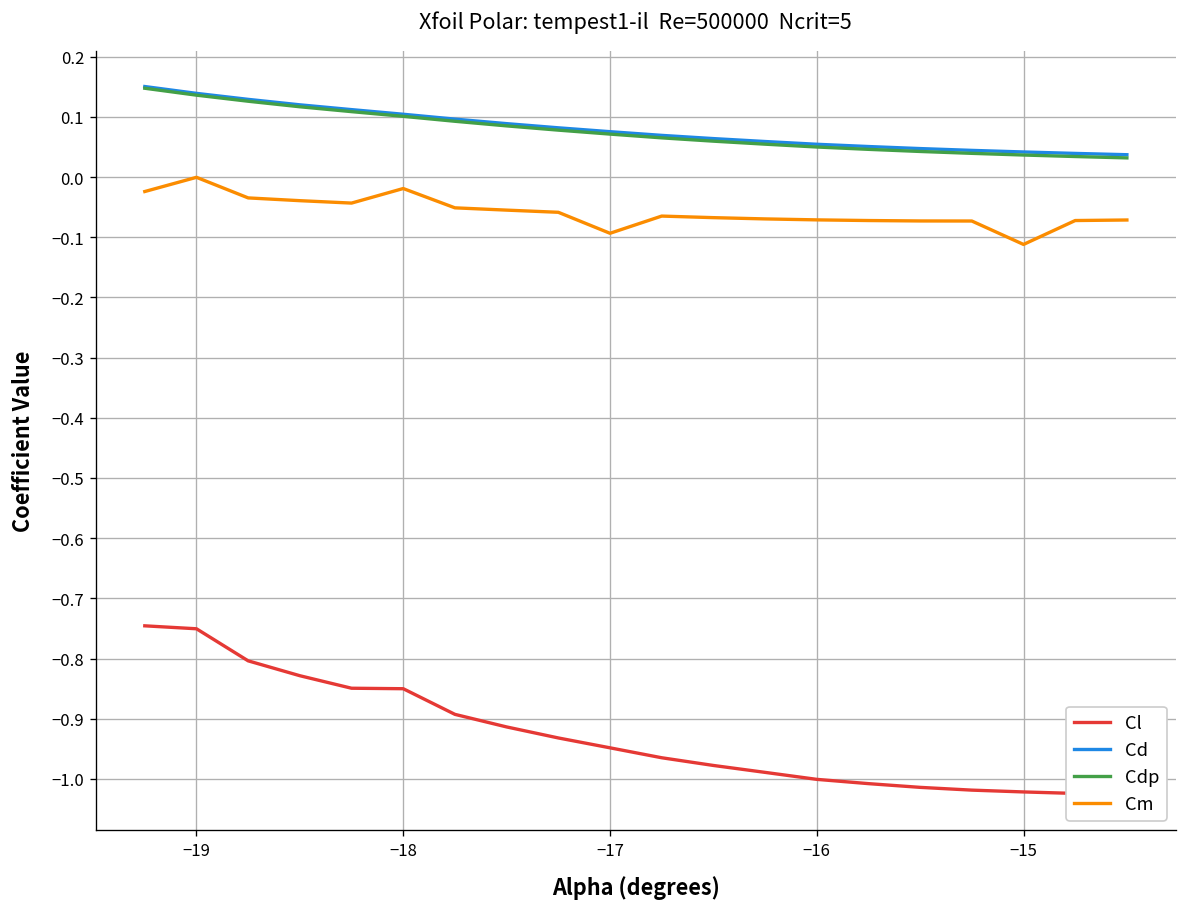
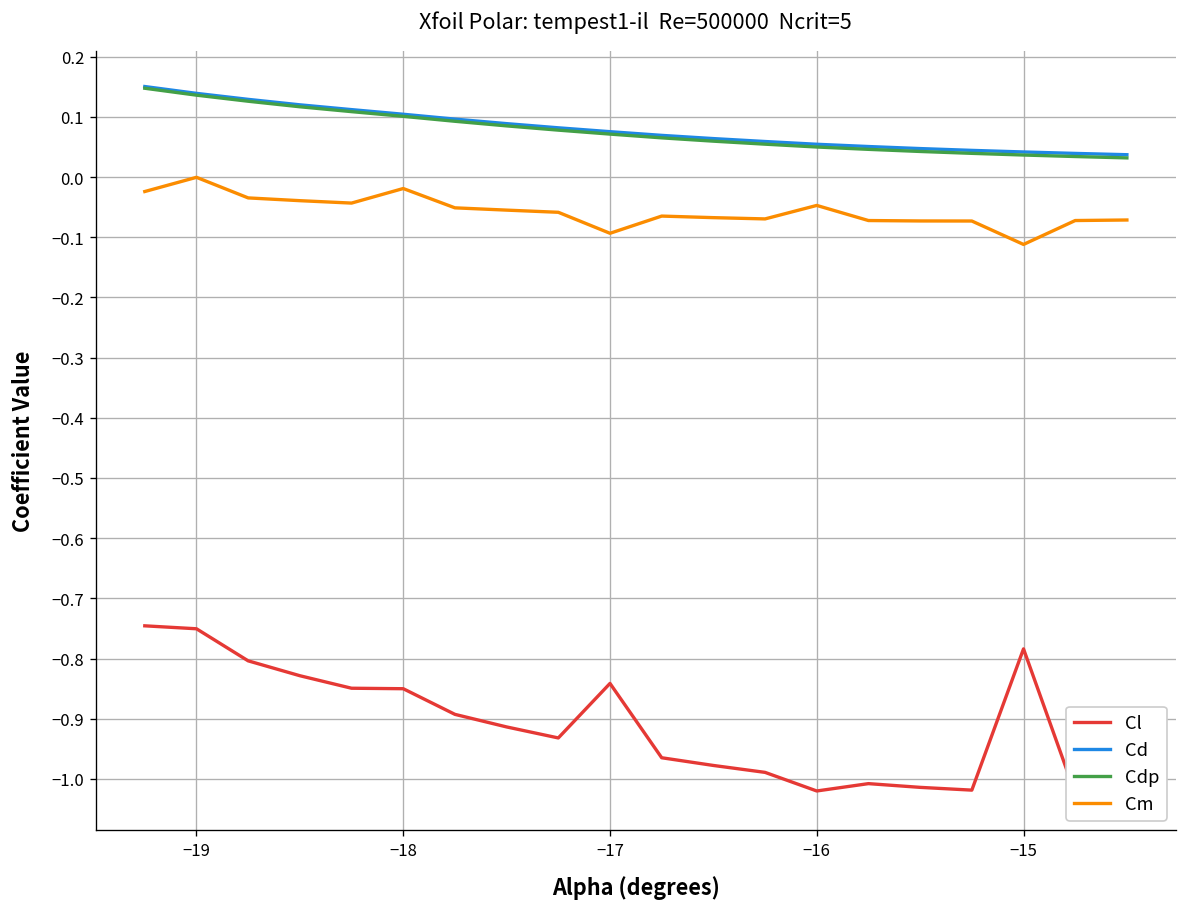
Cl, −17: -0.95 -> -0.84
Cl, −16: -1.00 -> -1.02
Cm, −16: -0.07 -> -0.05
Cl, −15: -1.02 -> -0.78
